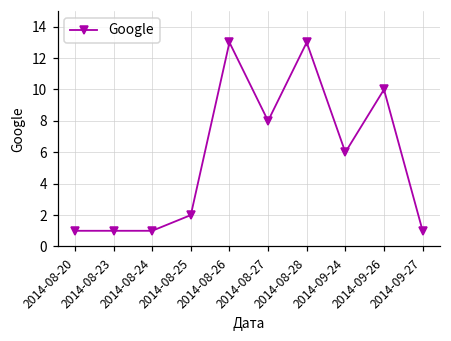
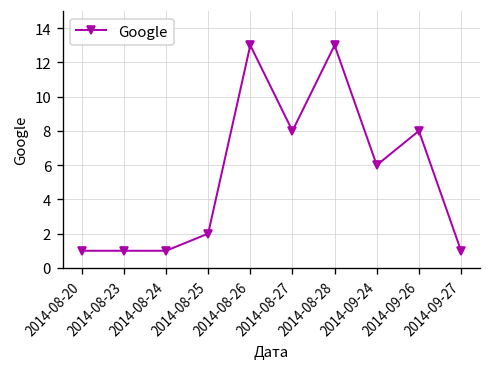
2014-09-26: 10 -> 8
